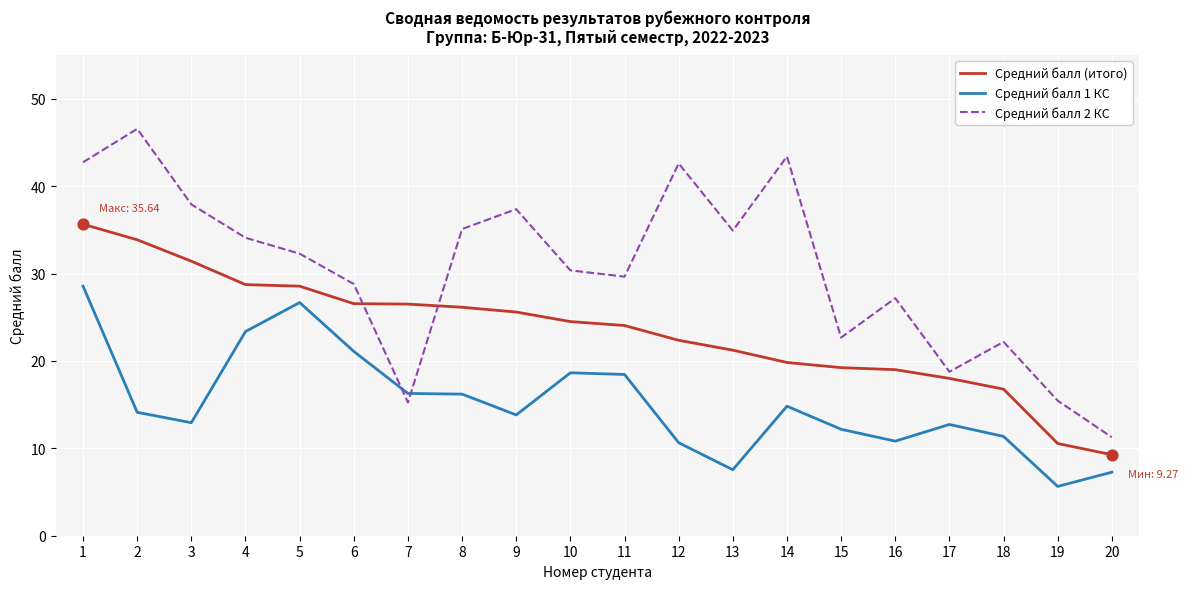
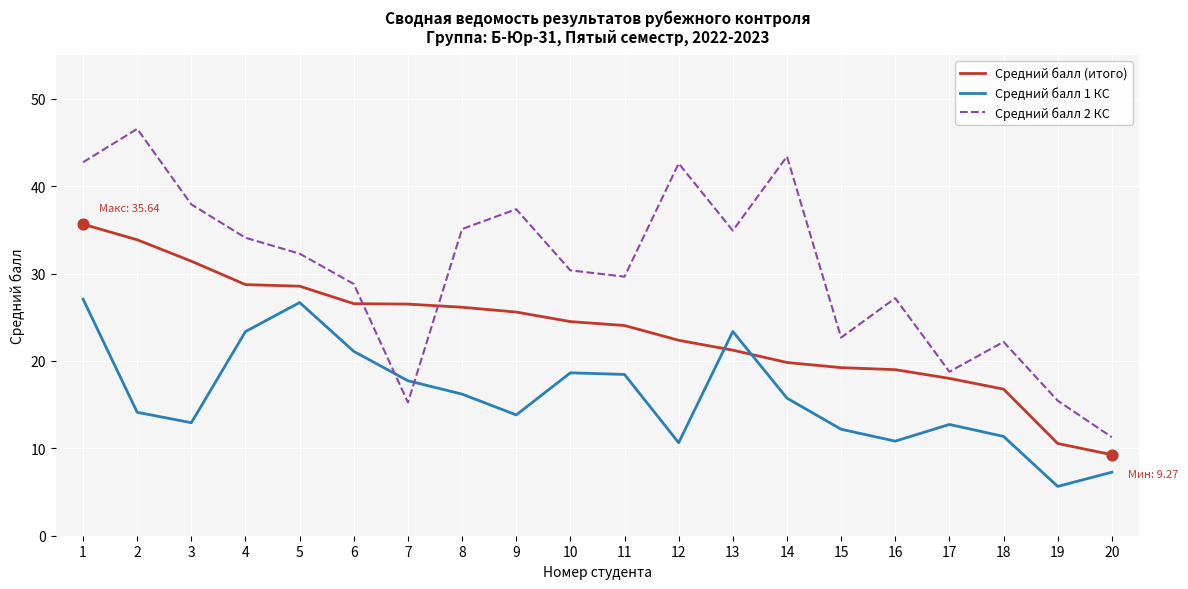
Средний балл 1 КС, 1: 29 -> 27
Средний балл 1 КС, 7: 16 -> 18
Средний балл 1 КС, 13: 8 -> 23
Средний балл 1 КС, 14: 15 -> 16
